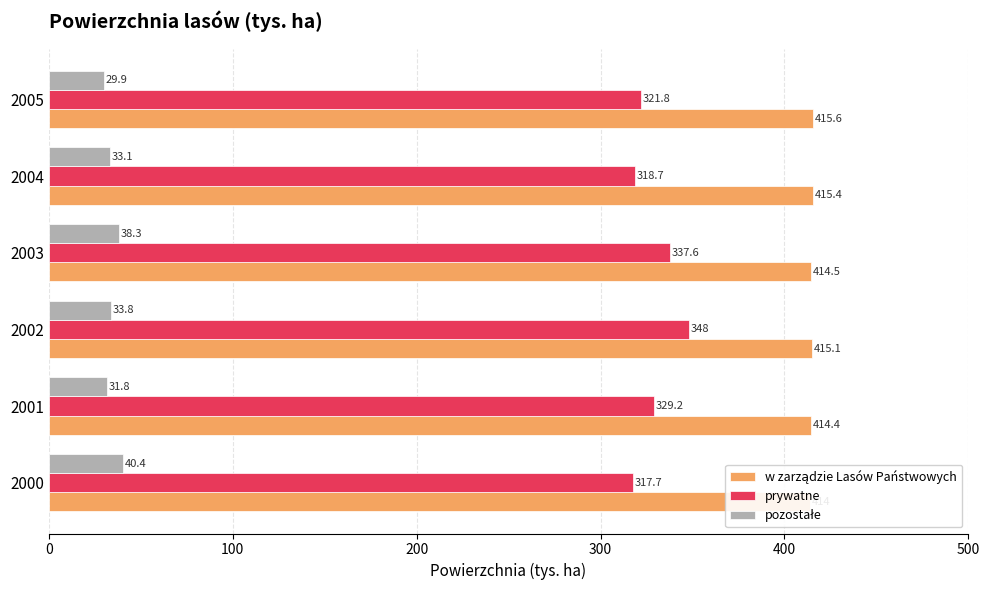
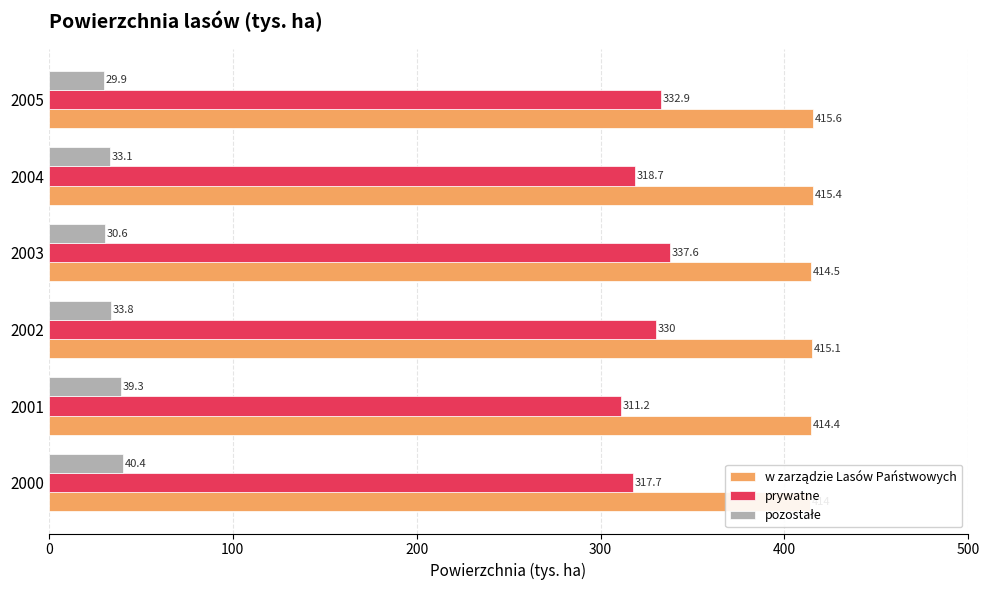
prywatne, 2005: 321.8 -> 332.9
pozostałe, 2003: 38.3 -> 30.6
prywatne, 2002: 348 -> 330
pozostałe, 2001: 31.8 -> 39.3
prywatne, 2001: 329.2 -> 311.2
